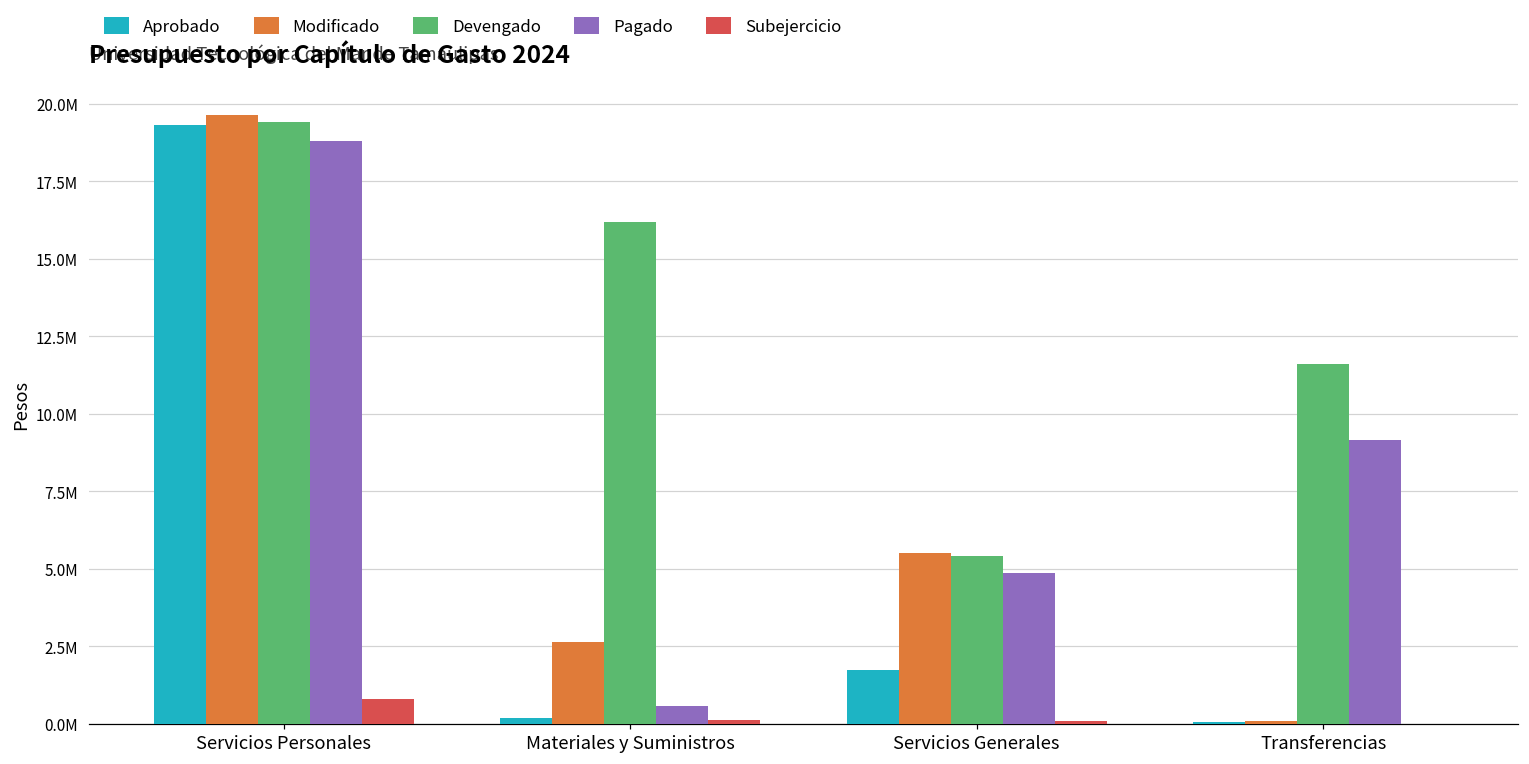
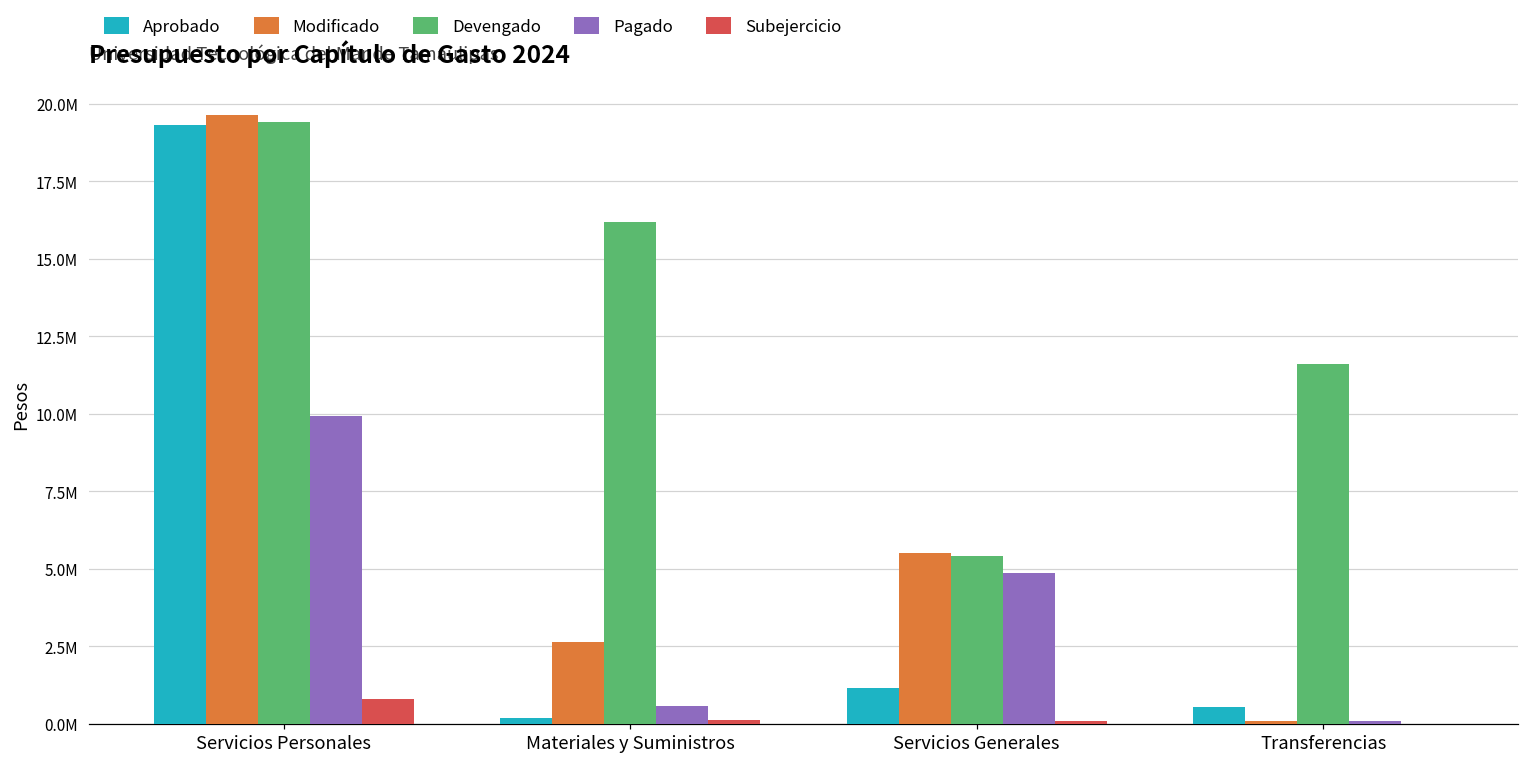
Pagado, Servicios Personales: 18800000 -> 9900000
Aprobado, Servicios Generales: 1700000 -> 1100000
Aprobado, Transferencias: 0 -> 500000
Pagado, Transferencias: 9200000 -> 100000
